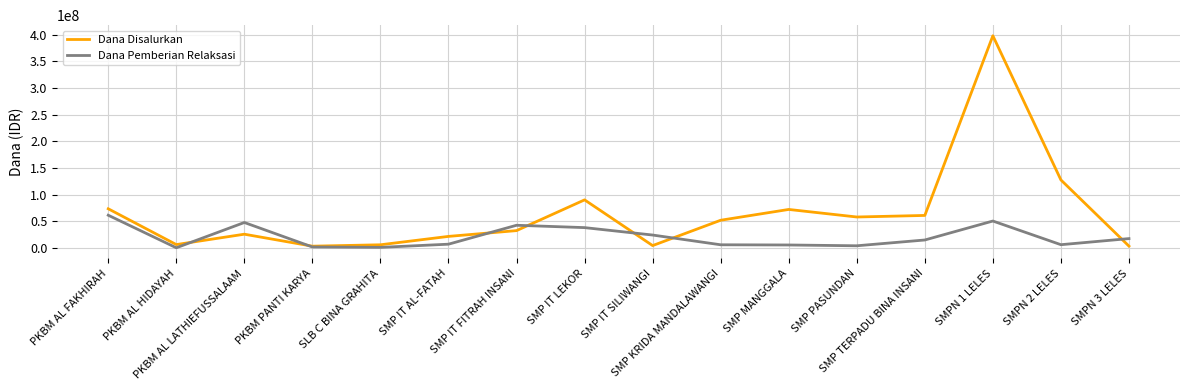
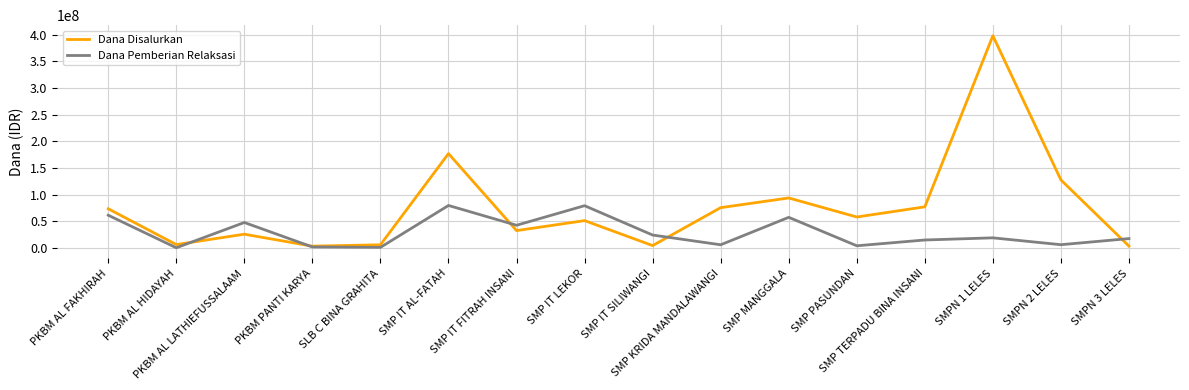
Dana Disalurkan, SMP IT AL-FATAH: 20000000 -> 180000000
Dana Pemberian Relaksasi, SMP IT AL-FATAH: 10000000 -> 80000000
Dana Disalurkan, SMP IT LEKOR: 90000000 -> 50000000
Dana Pemberian Relaksasi, SMP IT LEKOR: 40000000 -> 80000000
Dana Disalurkan, SMP KRIDA MANDALAWANGI: 50000000 -> 80000000
Dana Disalurkan, SMP MANGGALA: 70000000 -> 90000000
Dana Pemberian Relaksasi, SMP MANGGALA: 10000000 -> 60000000
Dana Disalurkan, SMP TERPADU BINA INSANI: 60000000 -> 80000000
Dana Pemberian Relaksasi, SMPN 1 LELES: 50000000 -> 20000000
